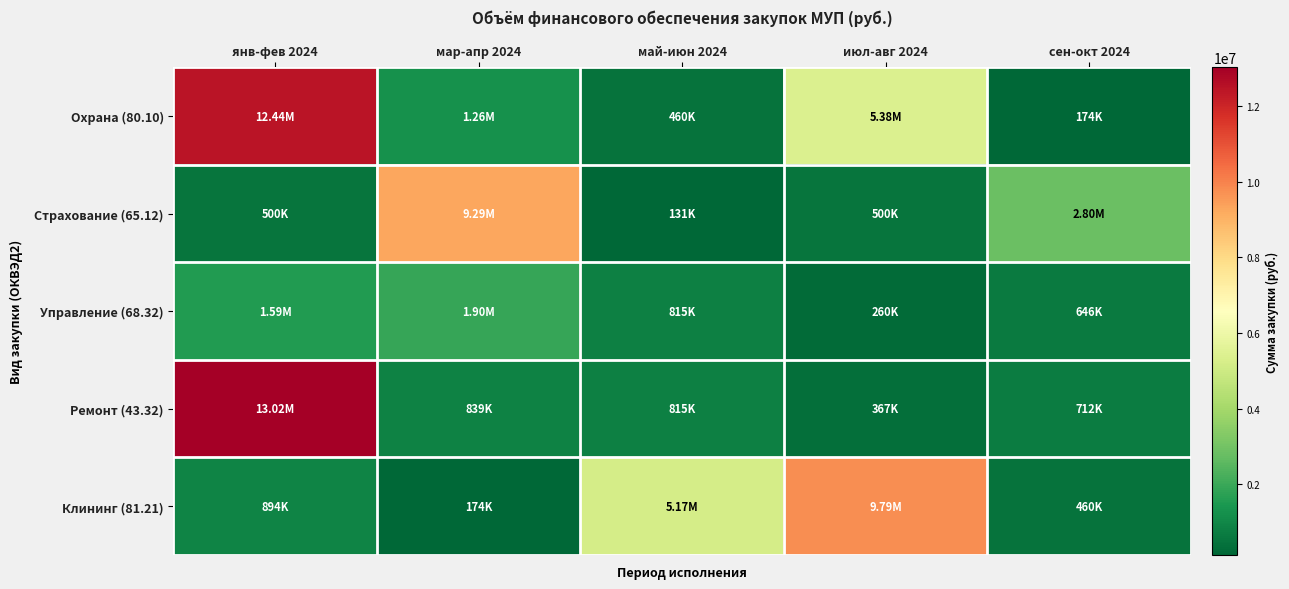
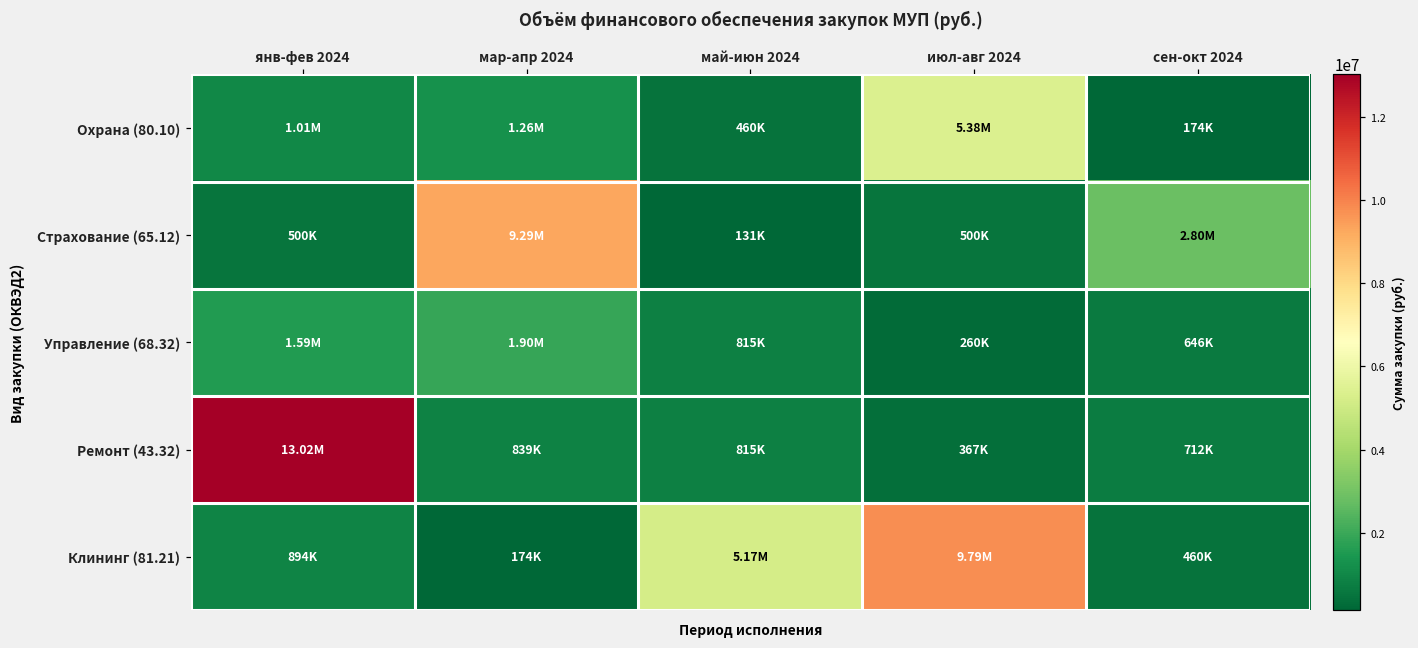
Охрана (80.10), янв-фев 2024: 12.44M -> 1.01M
